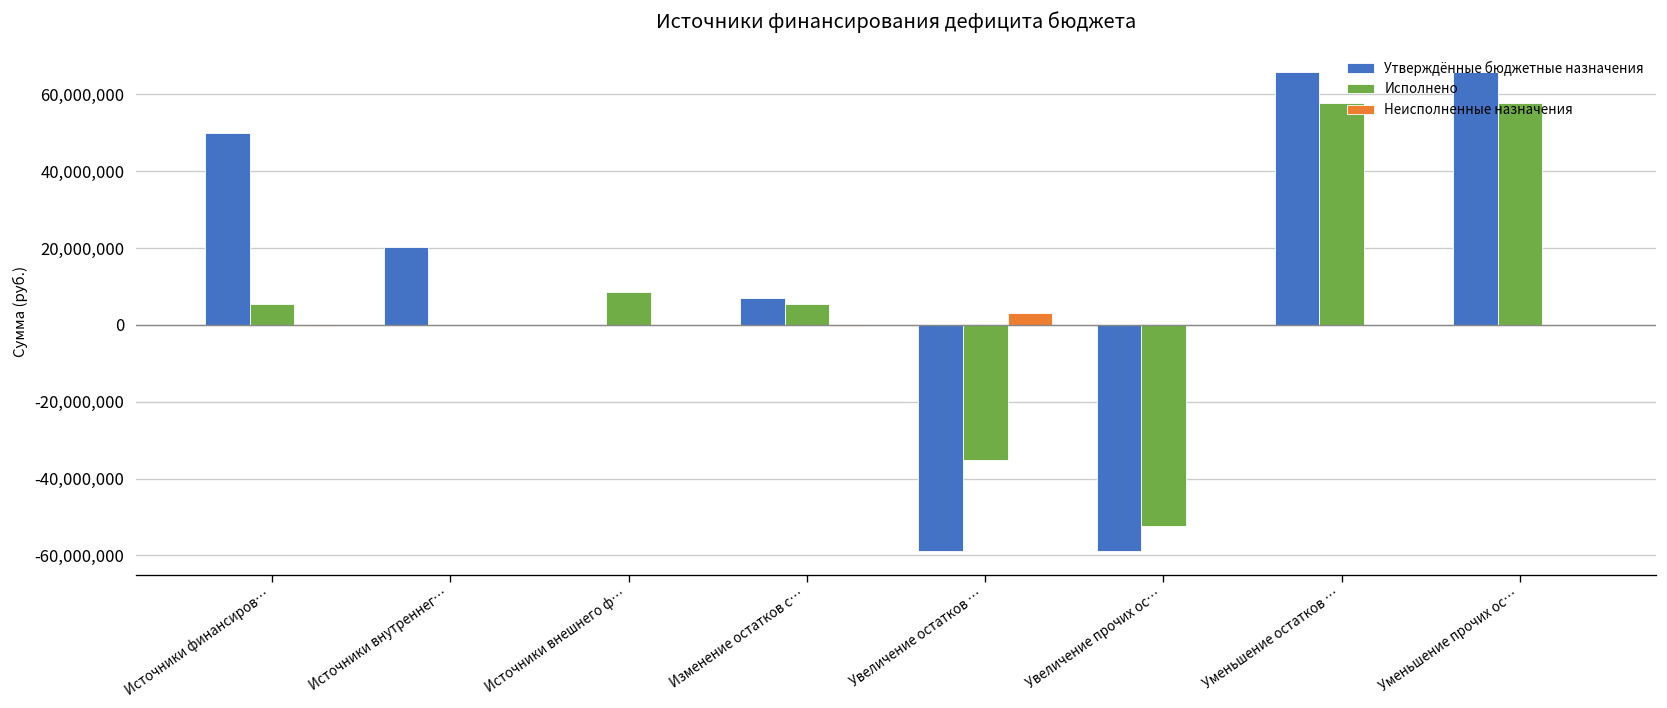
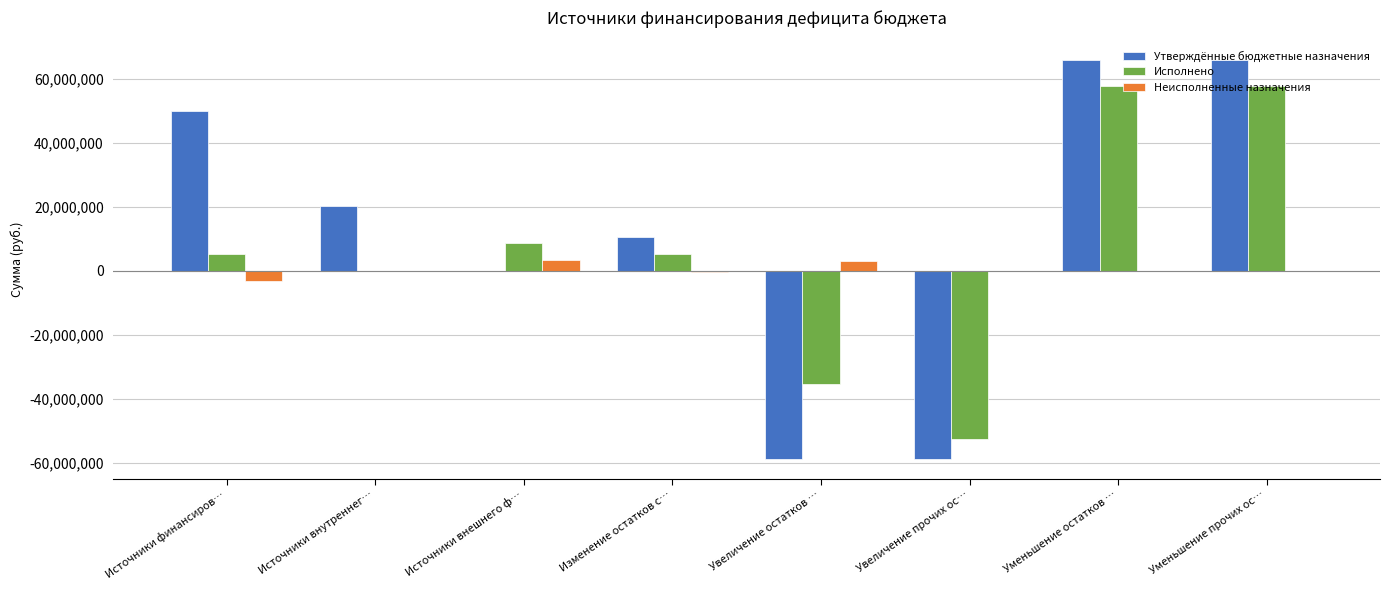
Неисполненные назначения, Источники финансиров…: 0 -> -3,000,000
Неисполненные назначения, Источники внешнего ф…: 0 -> 3,000,000
Утверждённые бюджетные назначения, Изменение остатков с…: 7,000,000 -> 11,000,000
